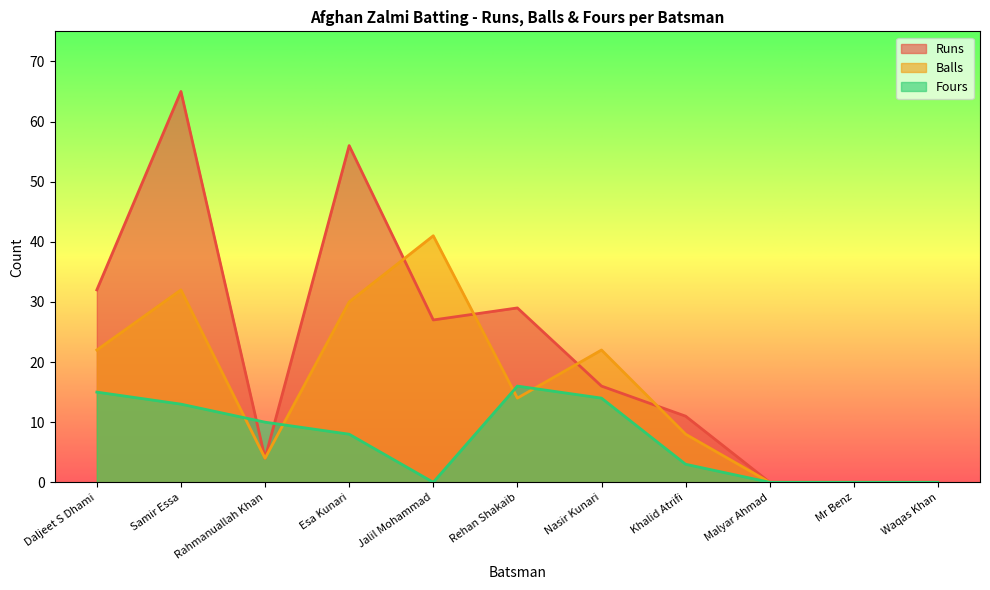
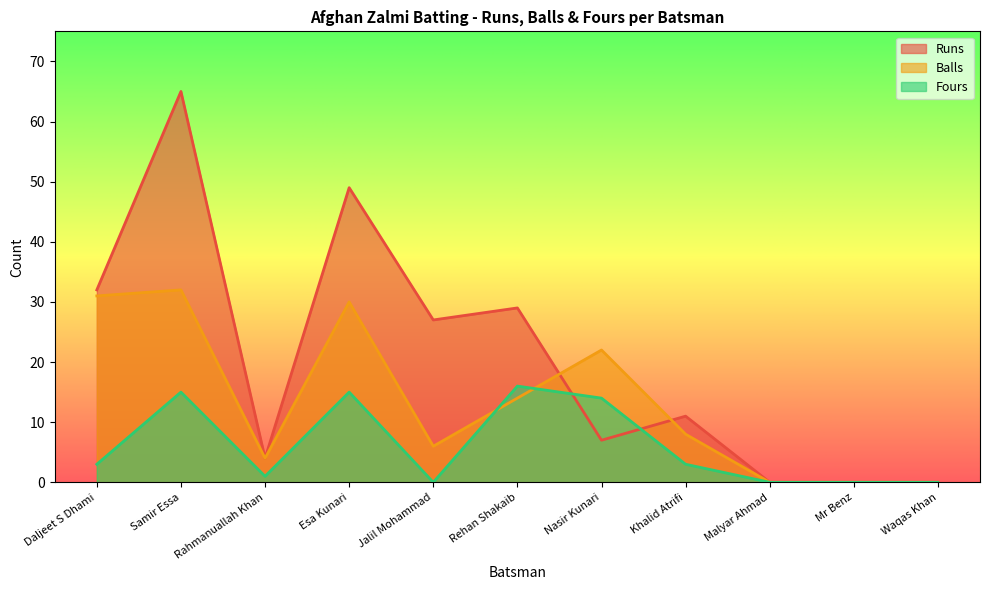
Balls, Daljeet S Dhami: 22 -> 31
Fours, Daljeet S Dhami: 15 -> 3
Fours, Samir Essa: 13 -> 15
Fours, Rahmanuallah Khan: 10 -> 1
Runs, Esa Kunari: 56 -> 49
Fours, Esa Kunari: 8 -> 15
Balls, Jalil Mohammad: 41 -> 6
Runs, Nasir Kunari: 16 -> 7
